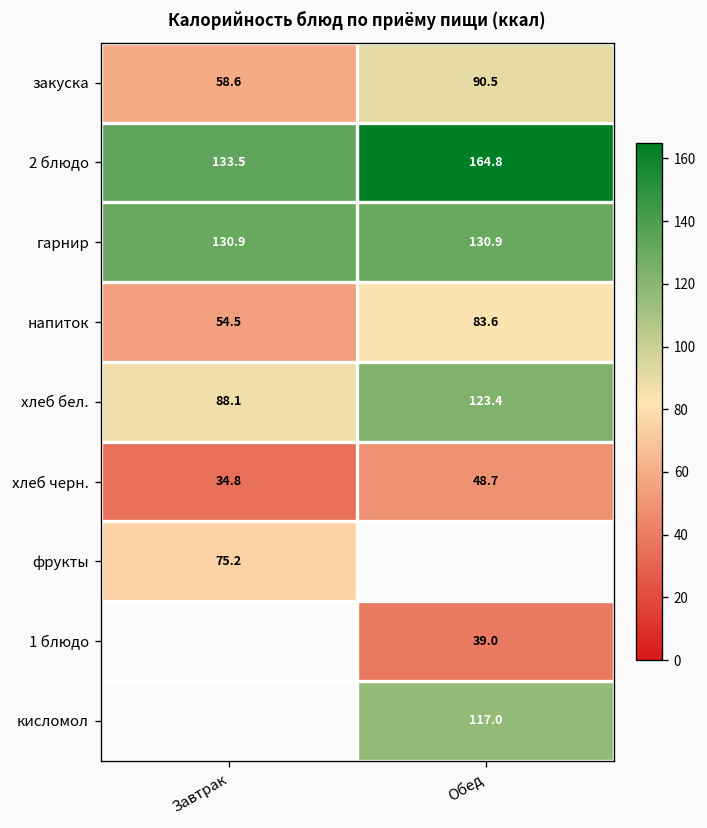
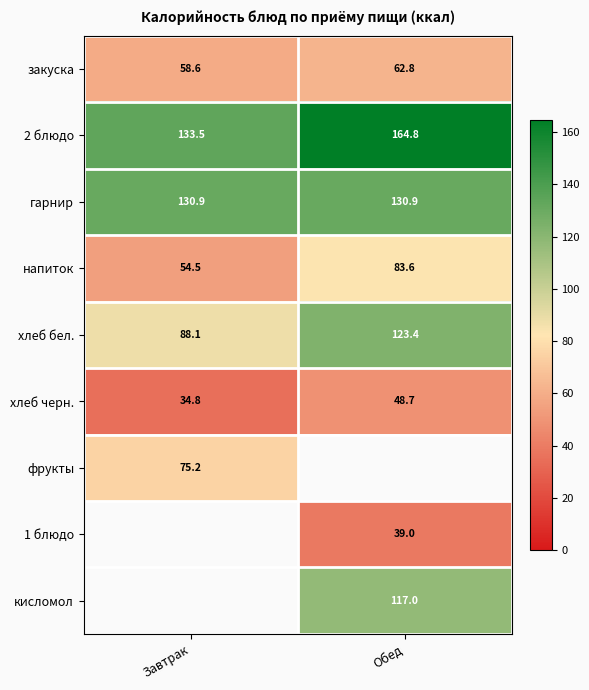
закуска, Обед: 90.5 -> 62.8
